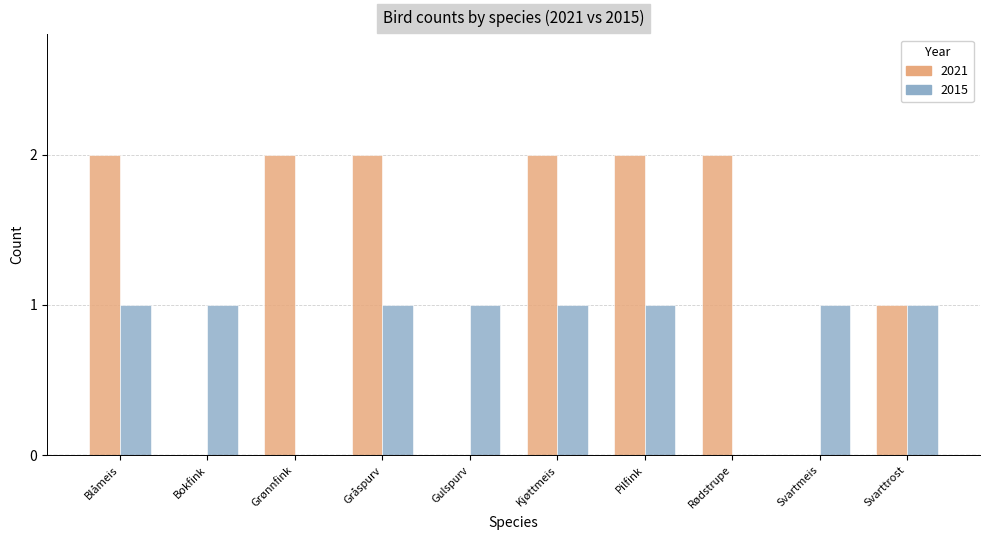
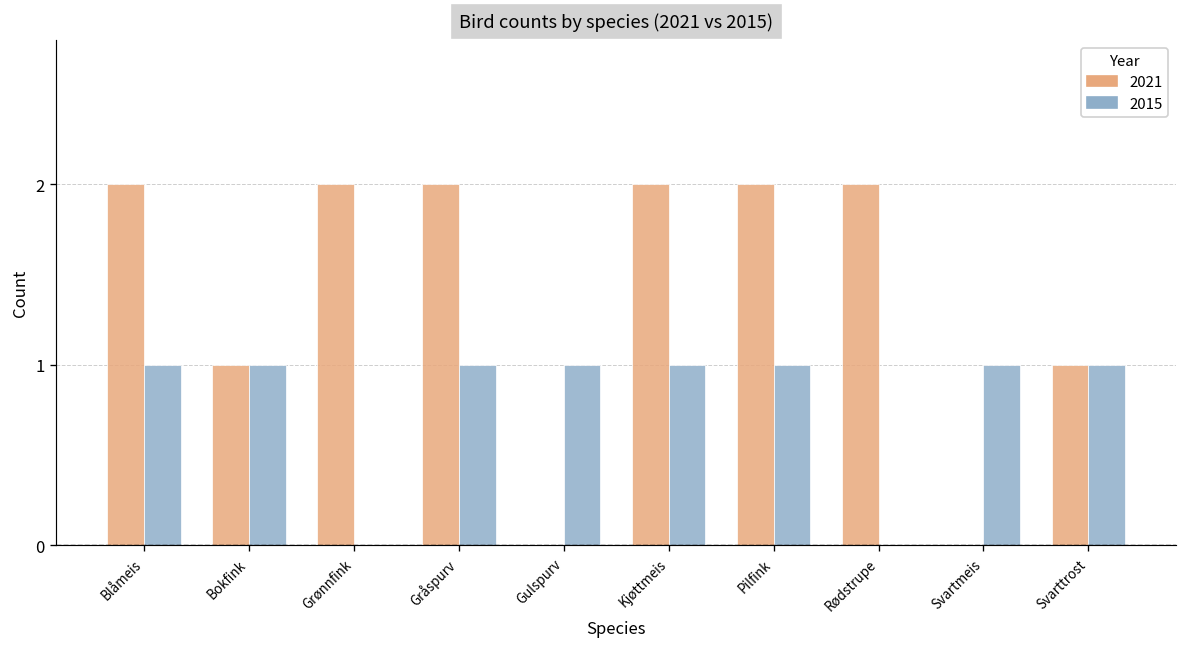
2021, Bokfink: 0 -> 1
